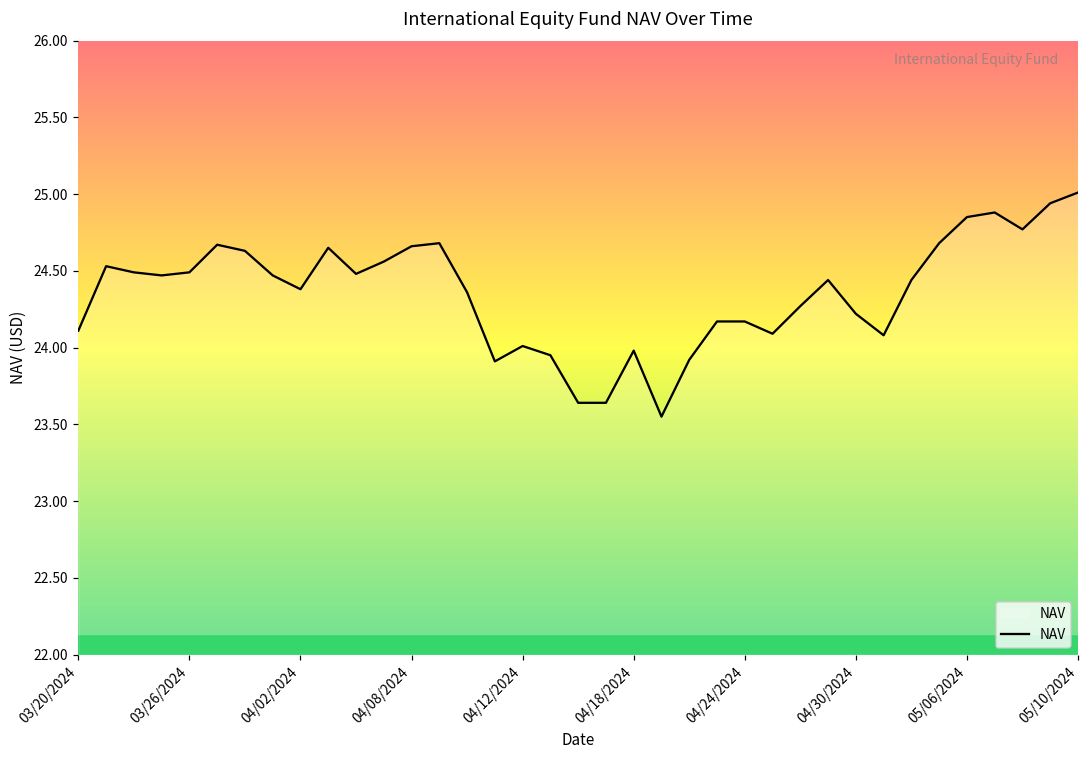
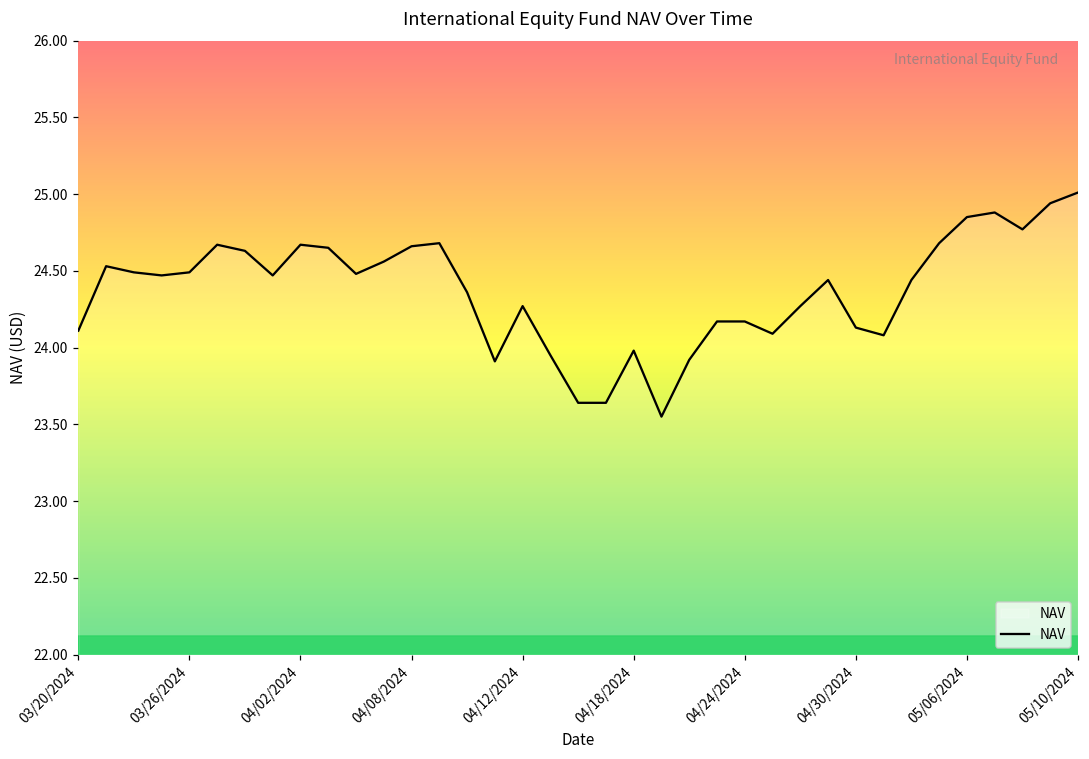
04/02/2024: 24.38 -> 24.67
04/12/2024: 24.01 -> 24.27
04/30/2024: 24.22 -> 24.13
